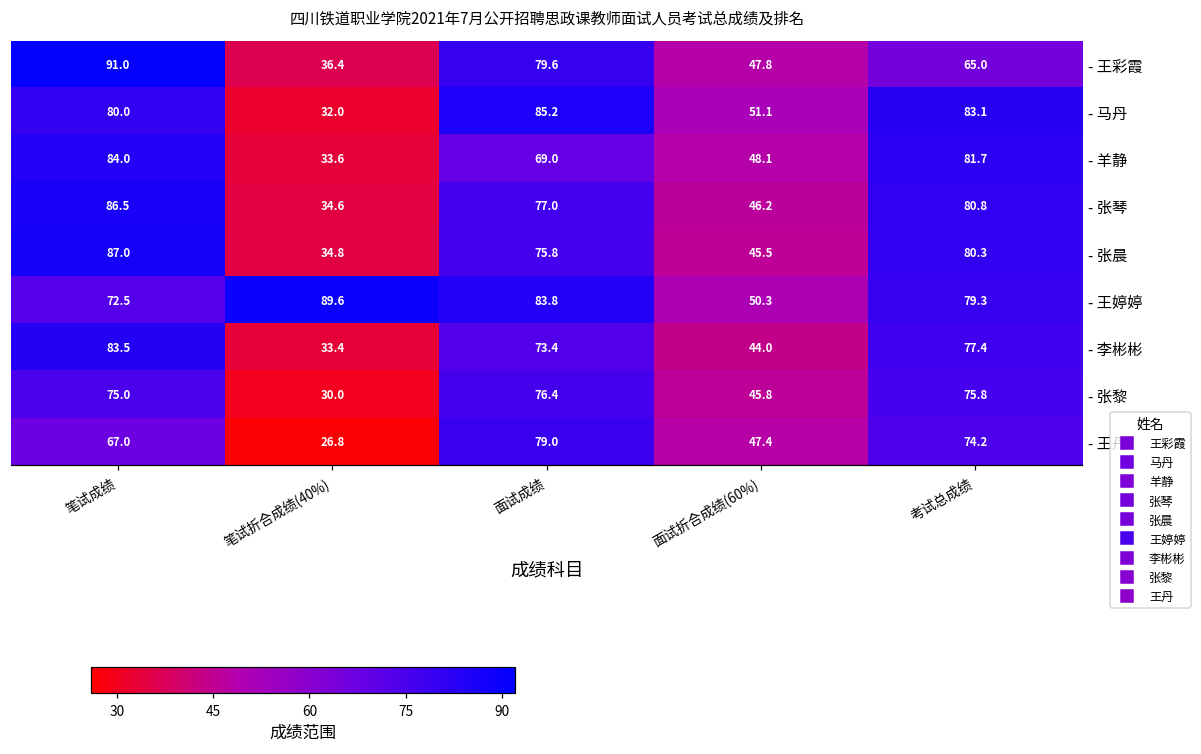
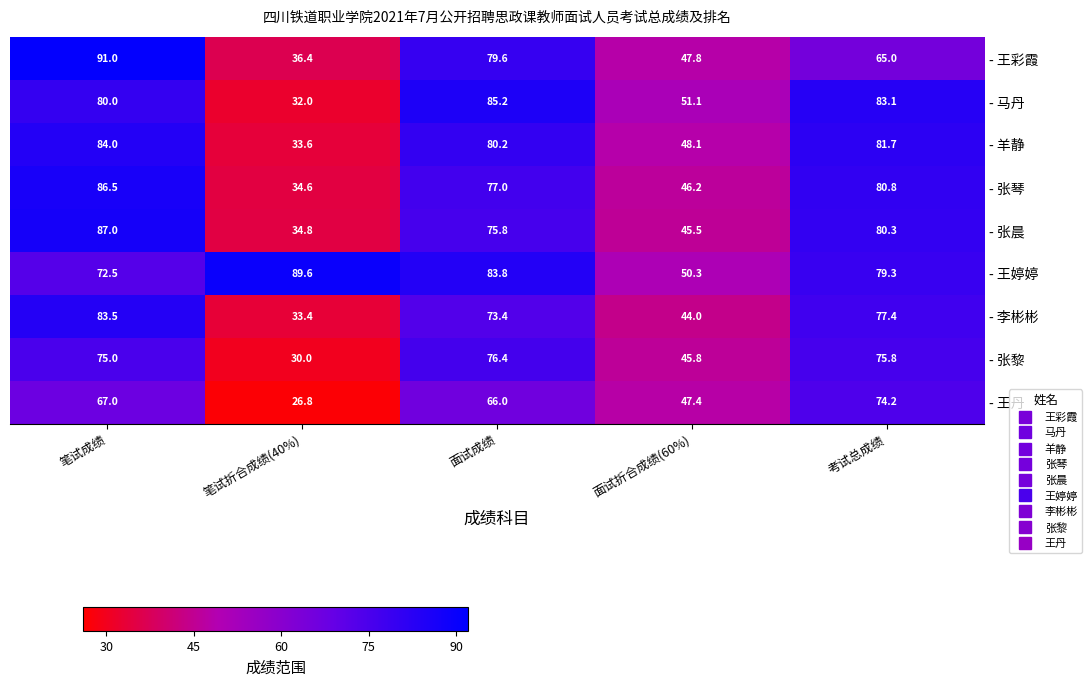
- 羊静, 面试成绩: 69.0 -> 80.2
- 王丹, 面试成绩: 79.0 -> 66.0
